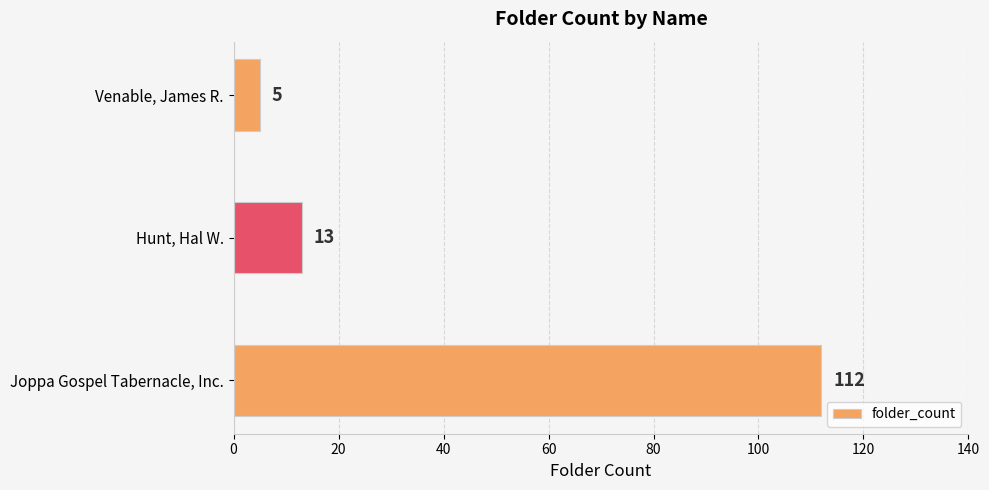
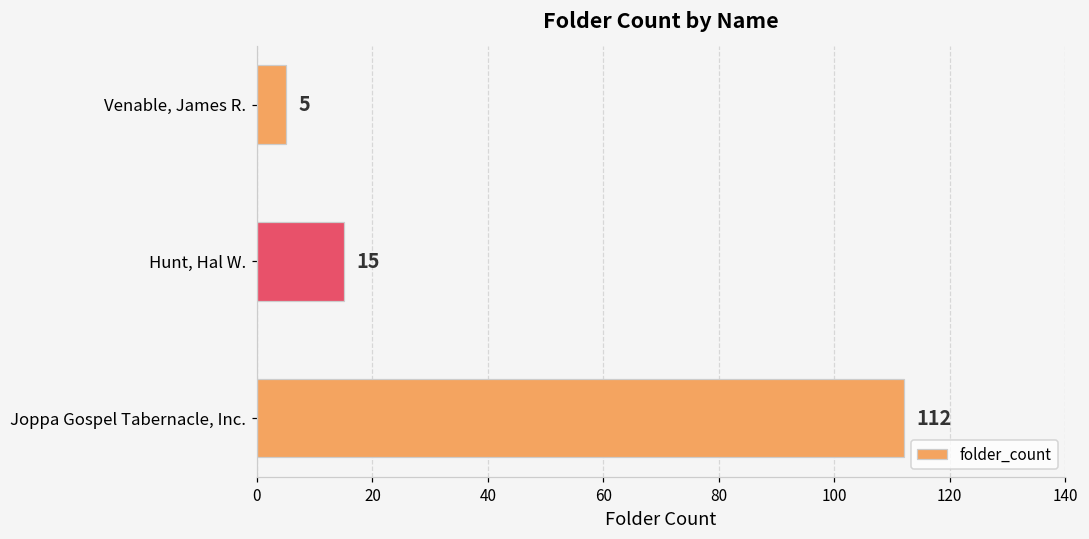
Hunt, Hal W.: 13 -> 15
